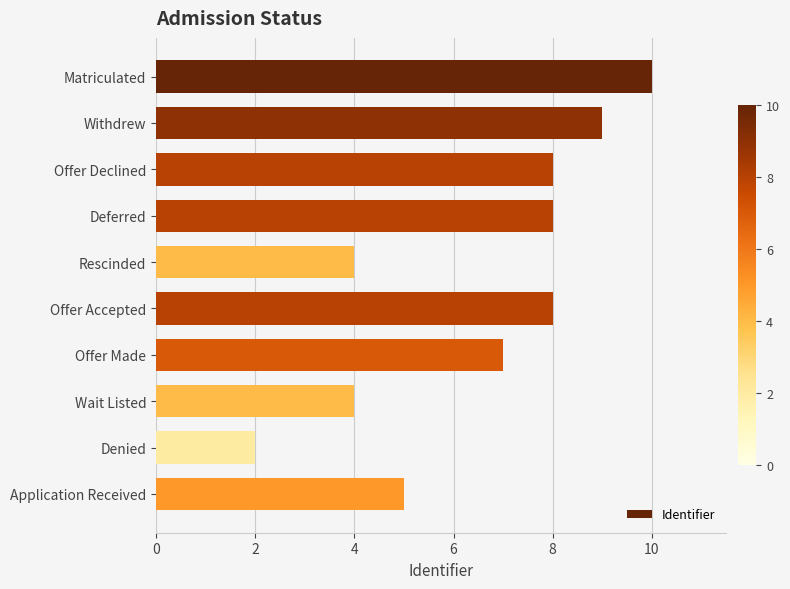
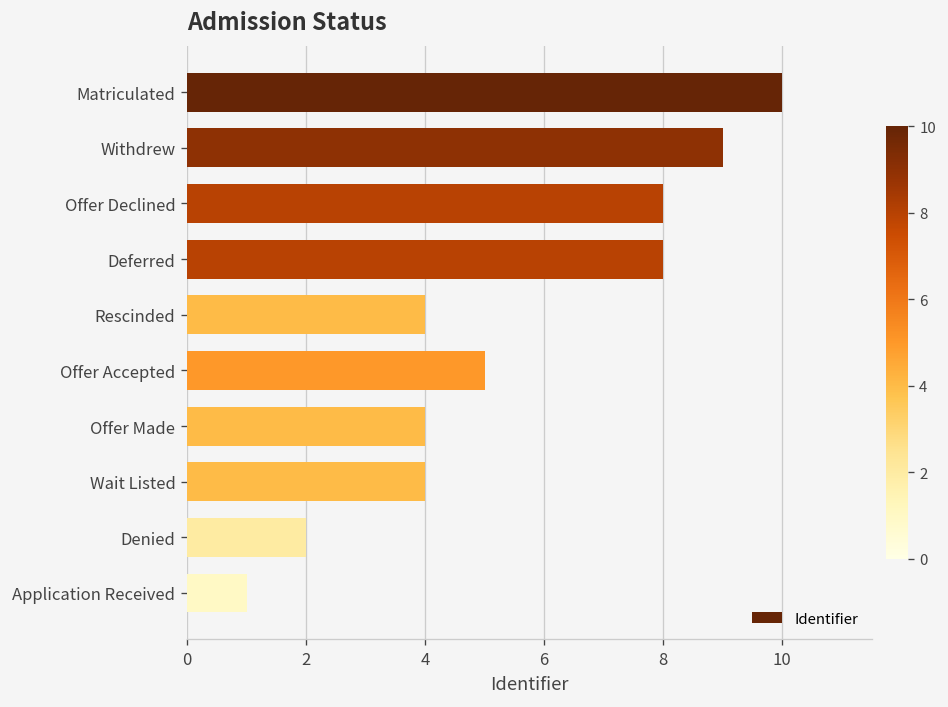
Offer Accepted: 8 -> 5
Offer Made: 7 -> 4
Application Received: 5 -> 1
